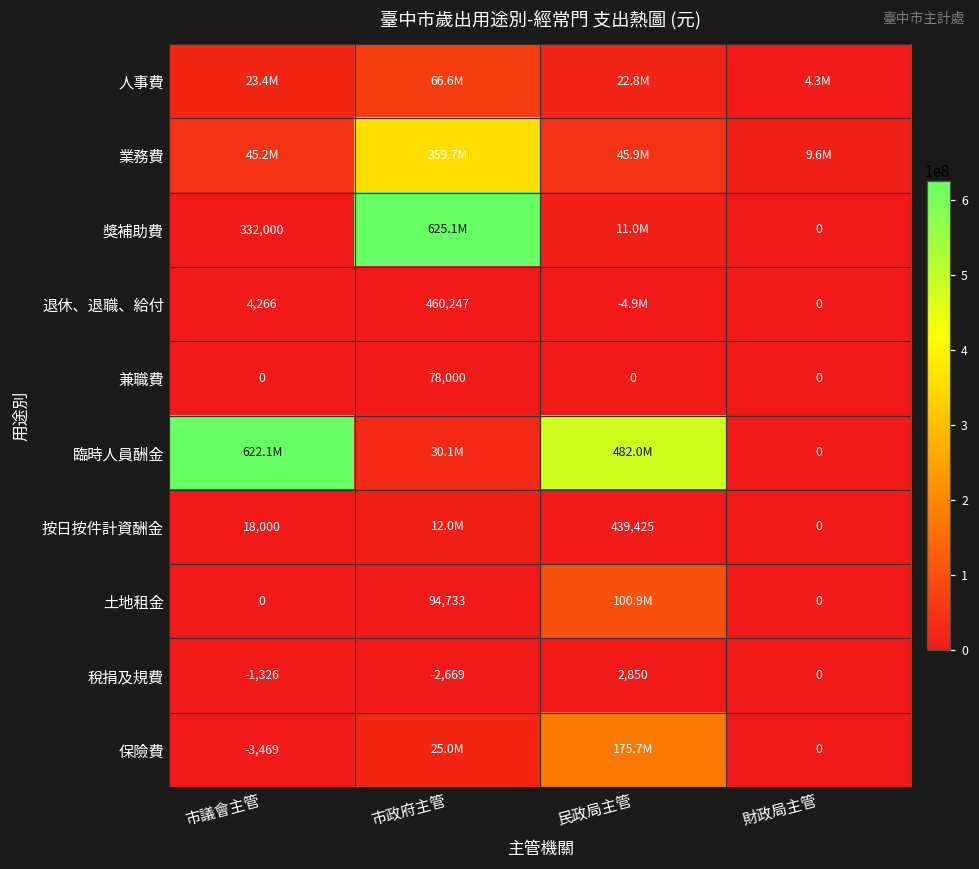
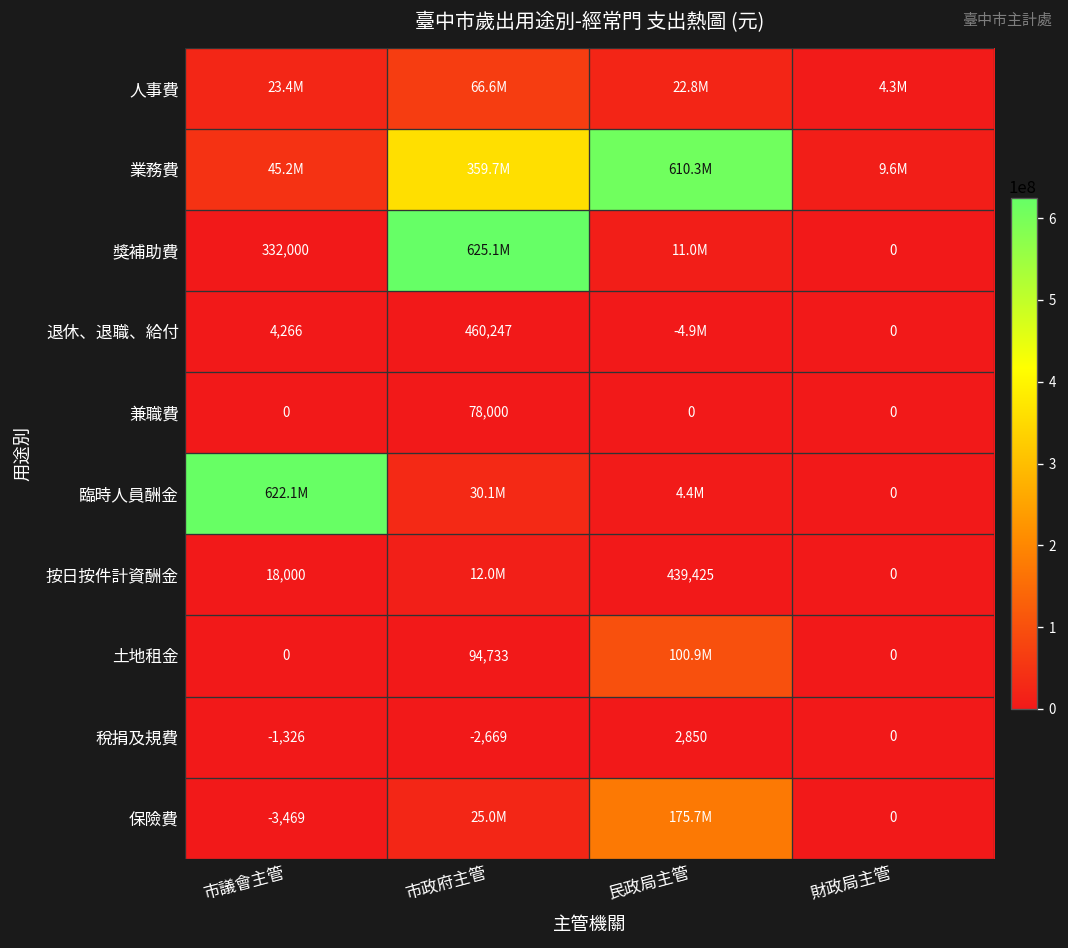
業務費, 民政局主管: 45.9M -> 610.3M
臨時人員酬金, 民政局主管: 482.0M -> 4.4M
